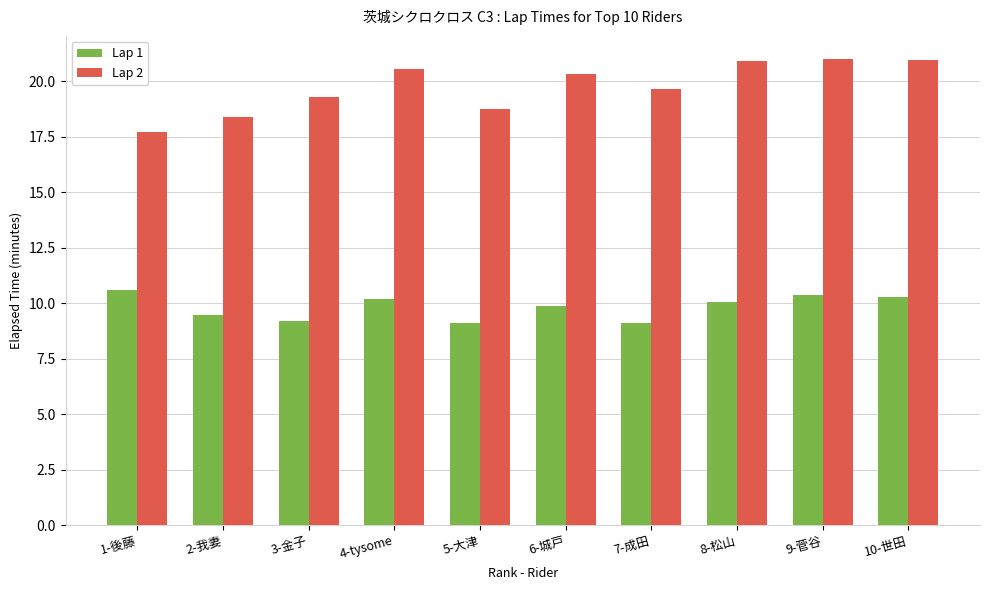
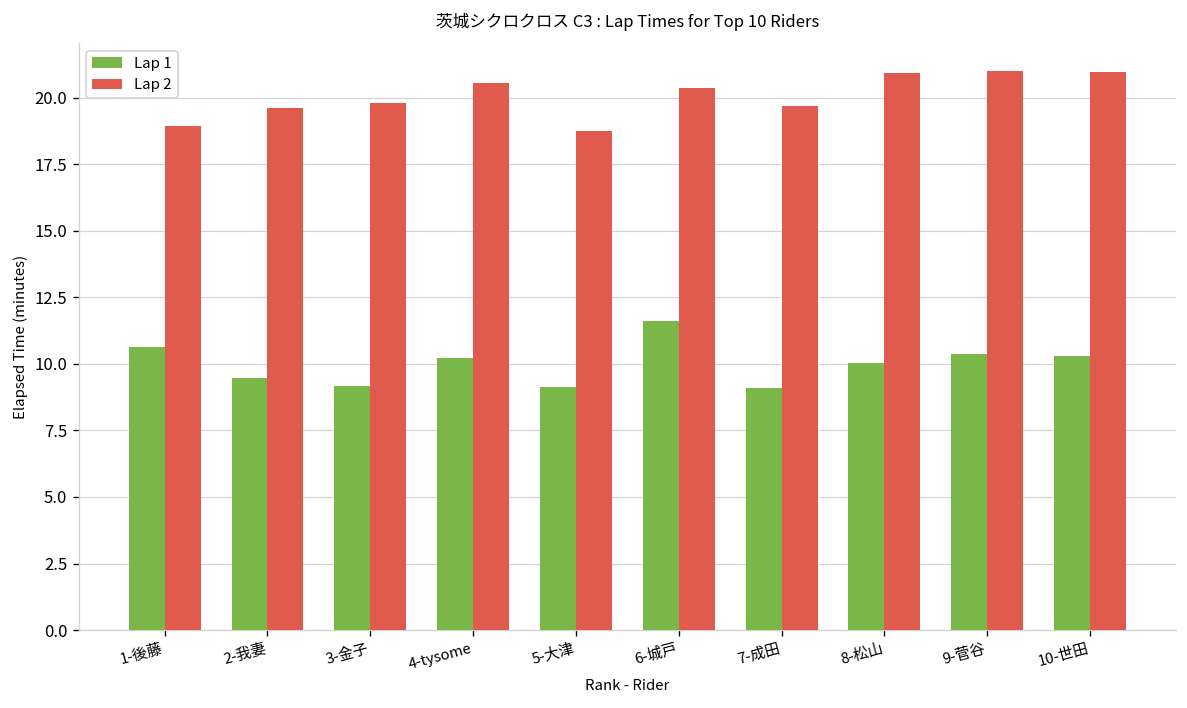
Lap 2, 1-後藤: 17.7 -> 18.9
Lap 2, 2-我妻: 18.4 -> 19.6
Lap 2, 3-金子: 19.3 -> 19.8
Lap 1, 6-城戸: 9.9 -> 11.6
